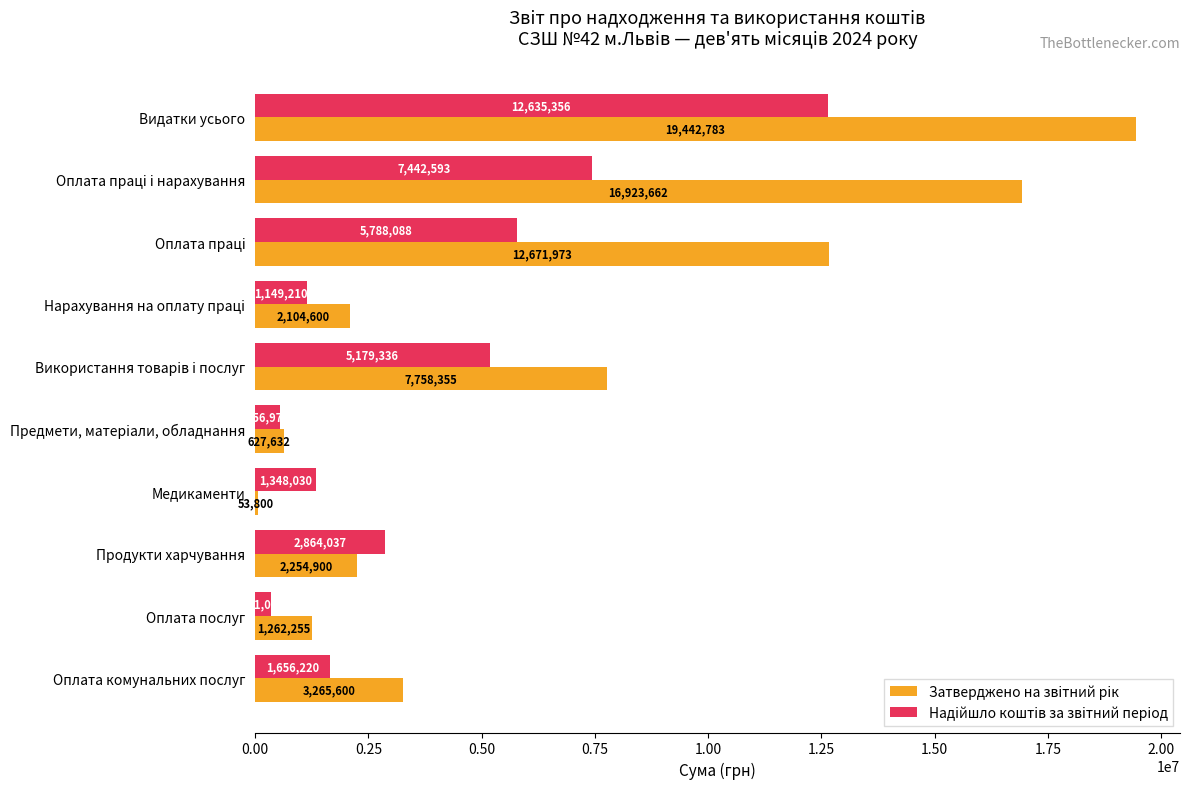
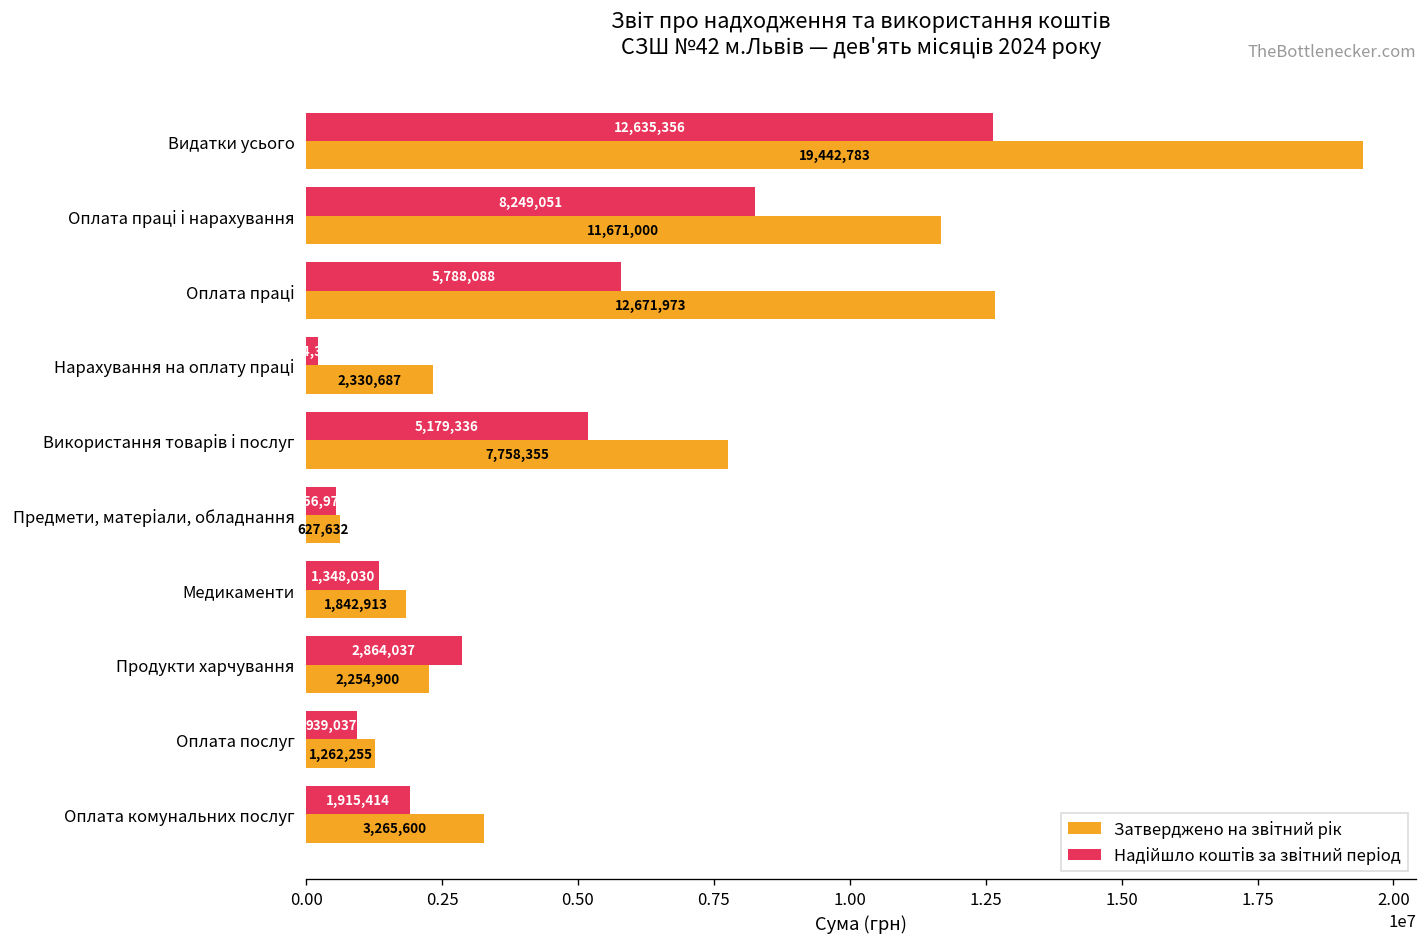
Надійшло коштів за звітний період, Оплата праці і нарахування: 7,442,593 -> 8,249,051
Затверджено на звітний рік, Оплата праці і нарахування: 16,923,662 -> 11,671,000
Надійшло коштів за звітний період, Нарахування на оплату праці: 1100000 -> 200000
Затверджено на звітний рік, Нарахування на оплату праці: 2,104,600 -> 2,330,687
Затверджено на звітний рік, Медикаменти: 53,800 -> 1,842,913
Надійшло коштів за звітний період, Оплата послуг: 400000 -> 900000
Надійшло коштів за звітний період, Оплата комунальних послуг: 1,656,220 -> 1,915,414
